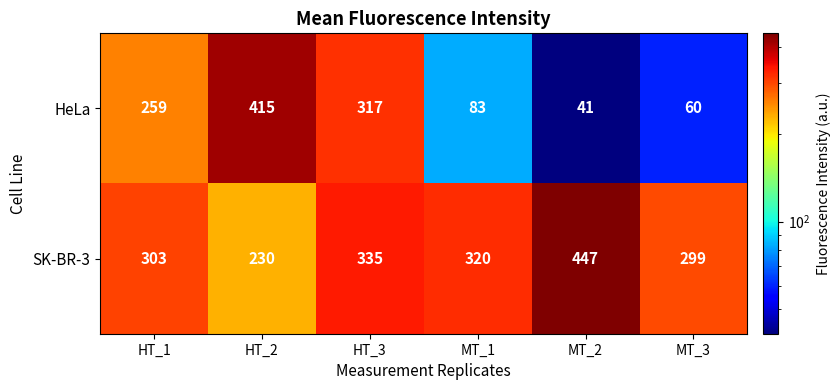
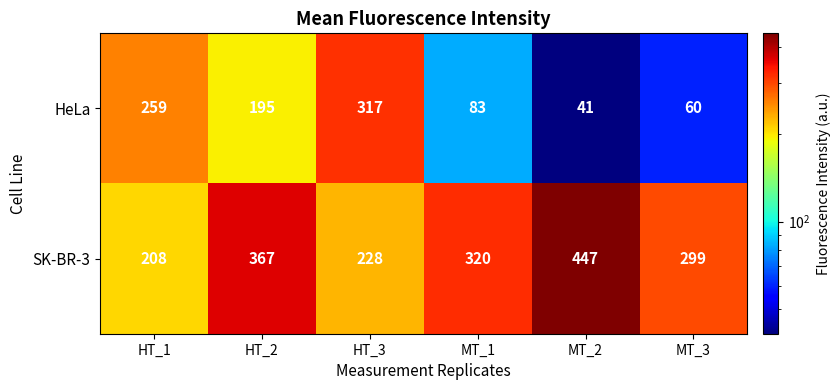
HeLa, HT_2: 415 -> 195
SK-BR-3, HT_1: 303 -> 208
SK-BR-3, HT_2: 230 -> 367
SK-BR-3, HT_3: 335 -> 228
